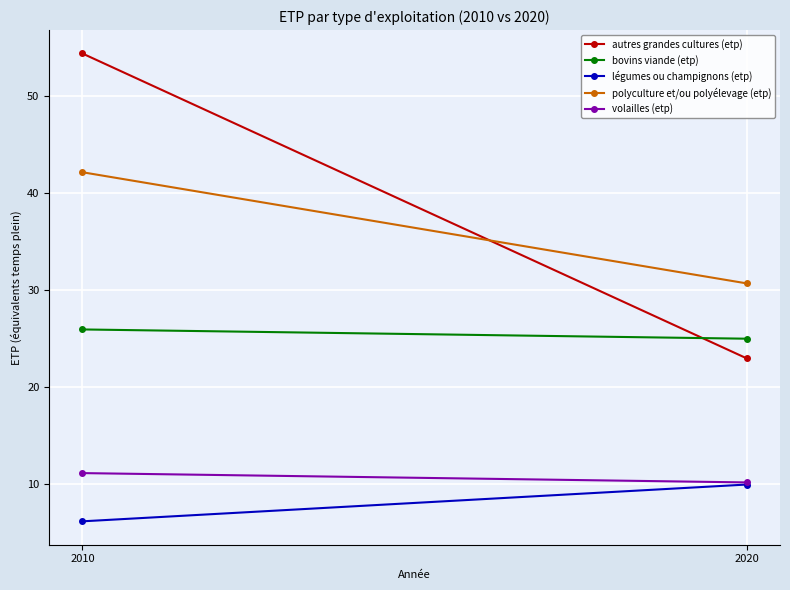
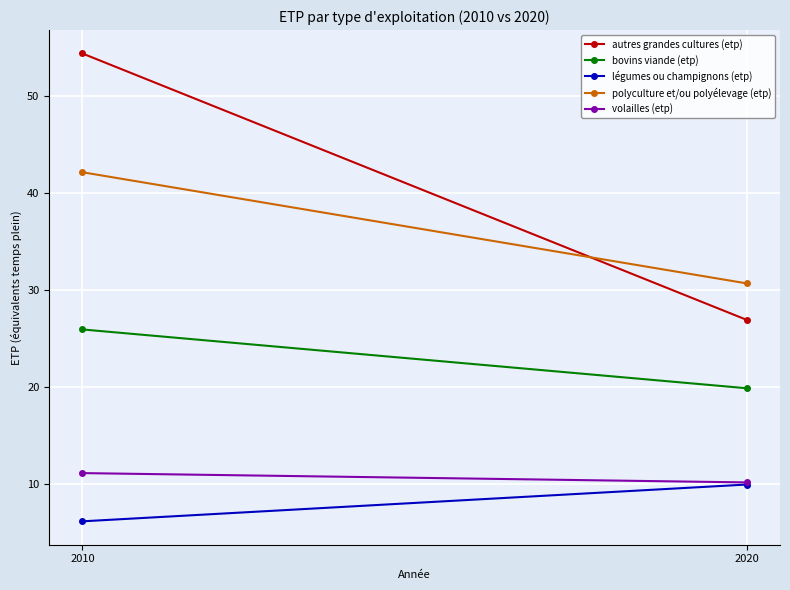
autres grandes cultures (etp), 2020: 23 -> 27
bovins viande (etp), 2020: 25 -> 20
